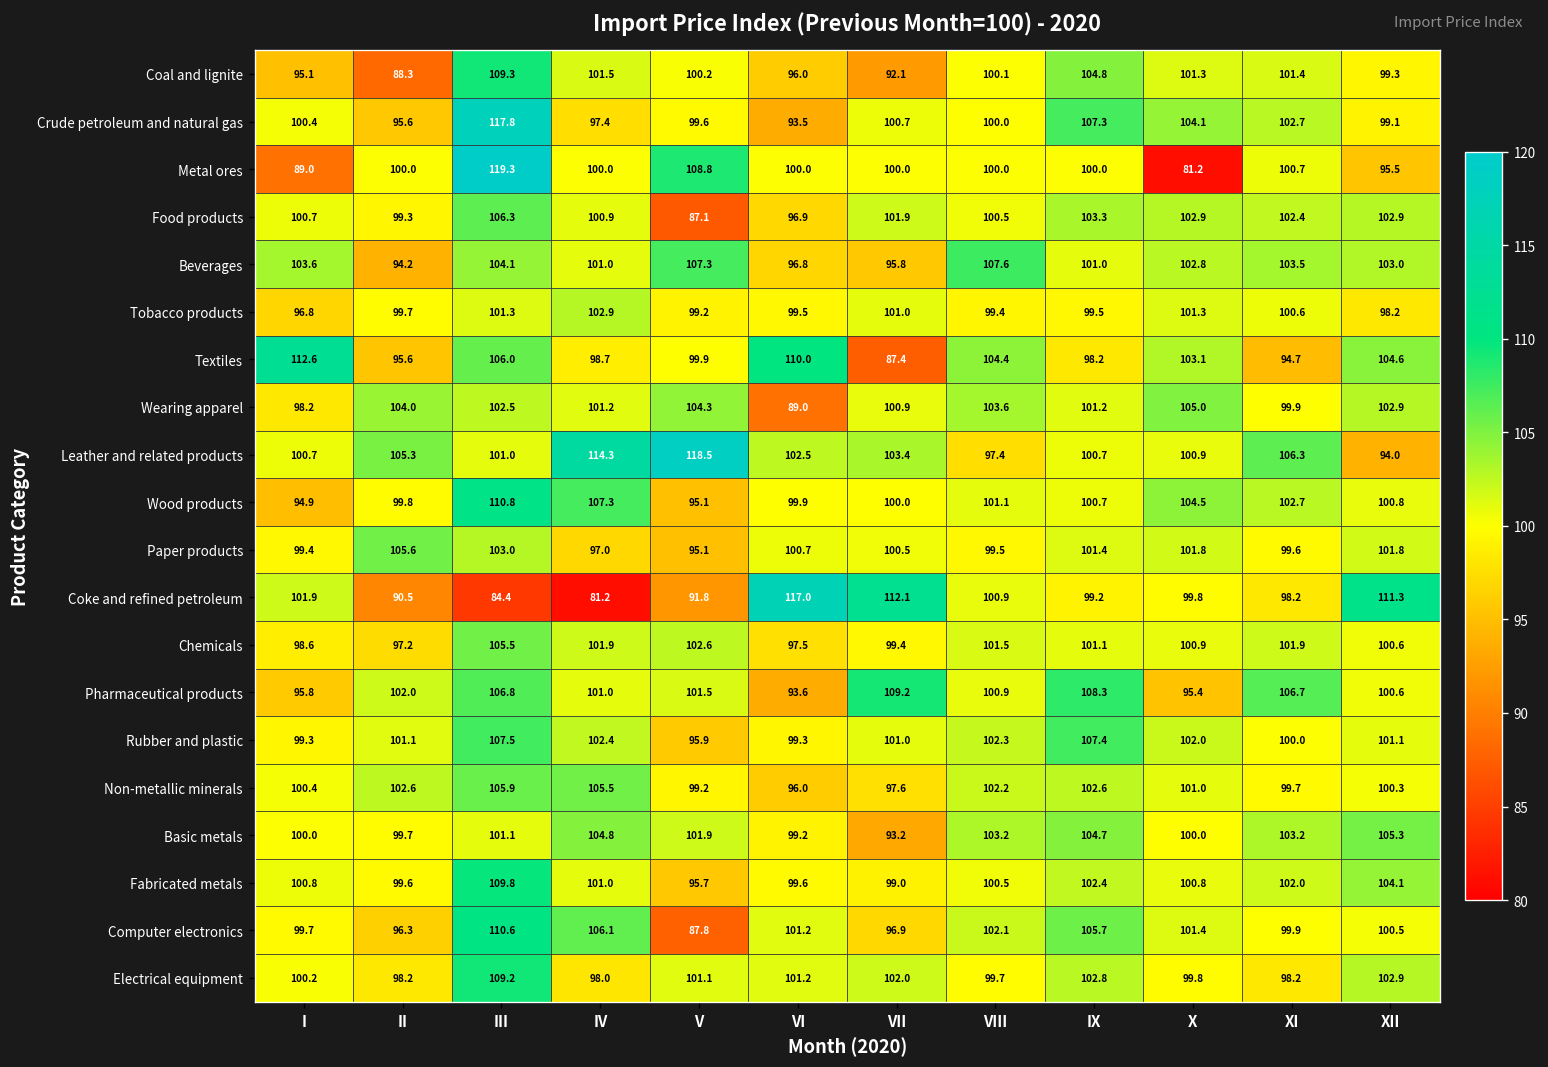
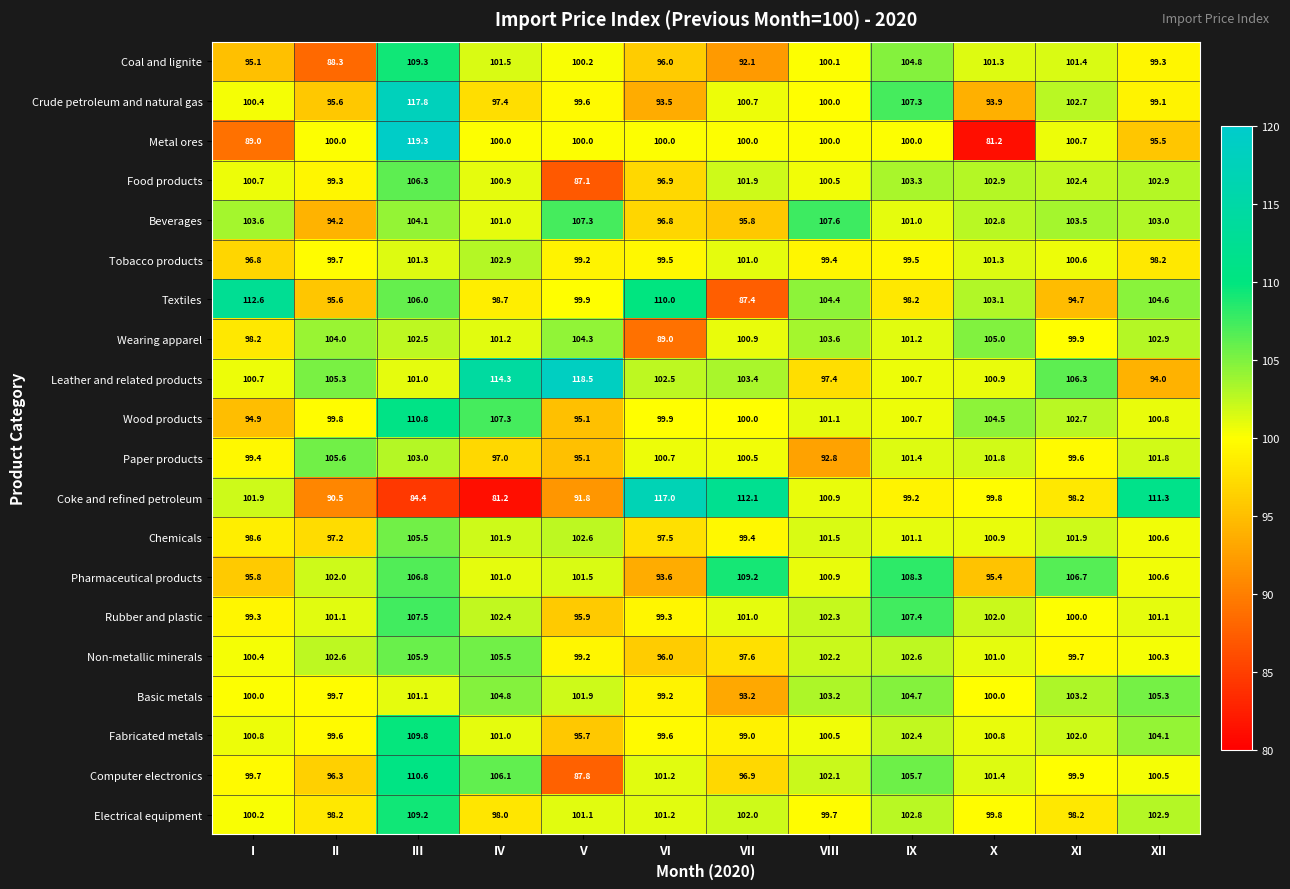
Crude petroleum and natural gas, X: 104.1 -> 93.9
Metal ores, V: 108.8 -> 100.0
Paper products, VIII: 99.5 -> 92.8
